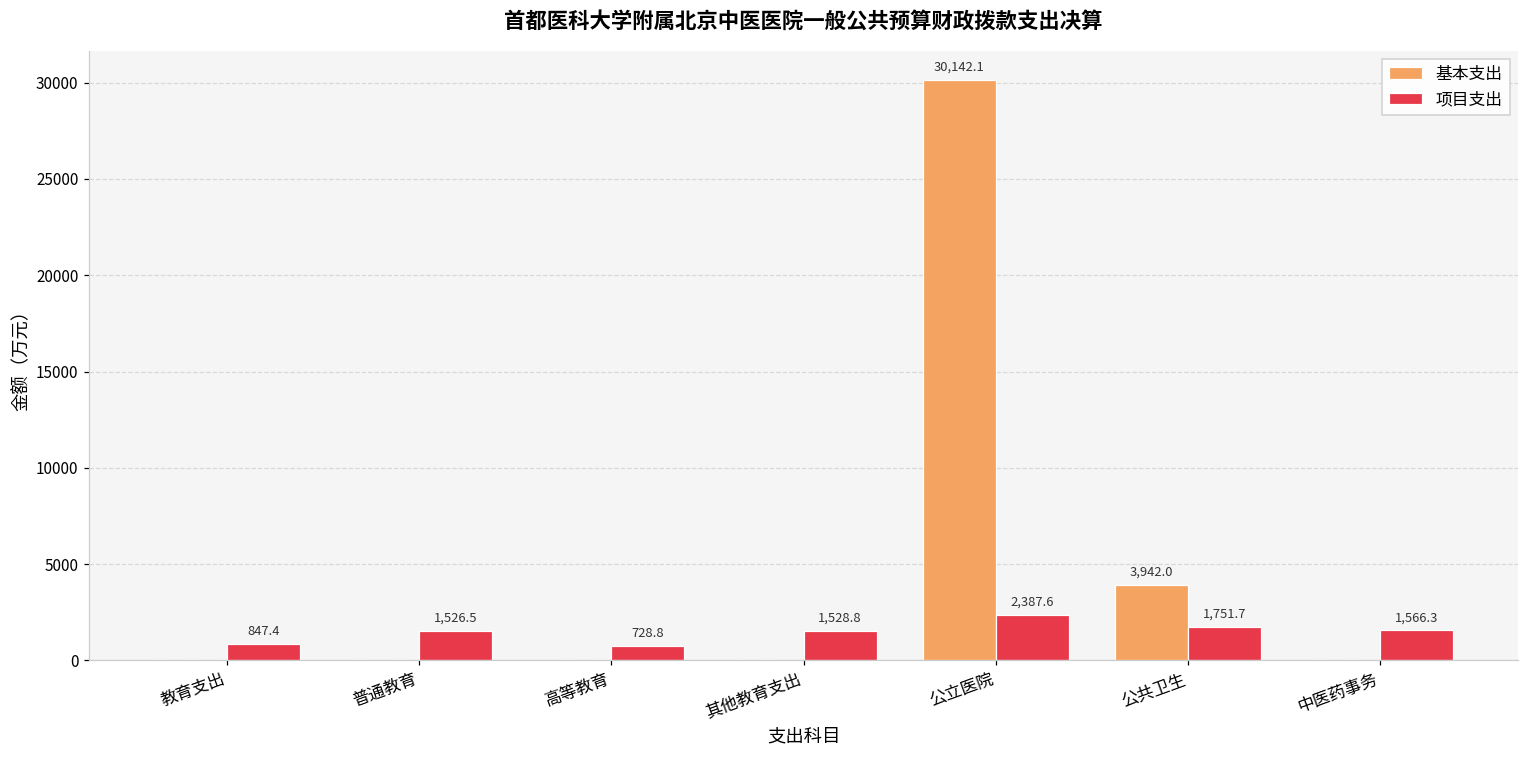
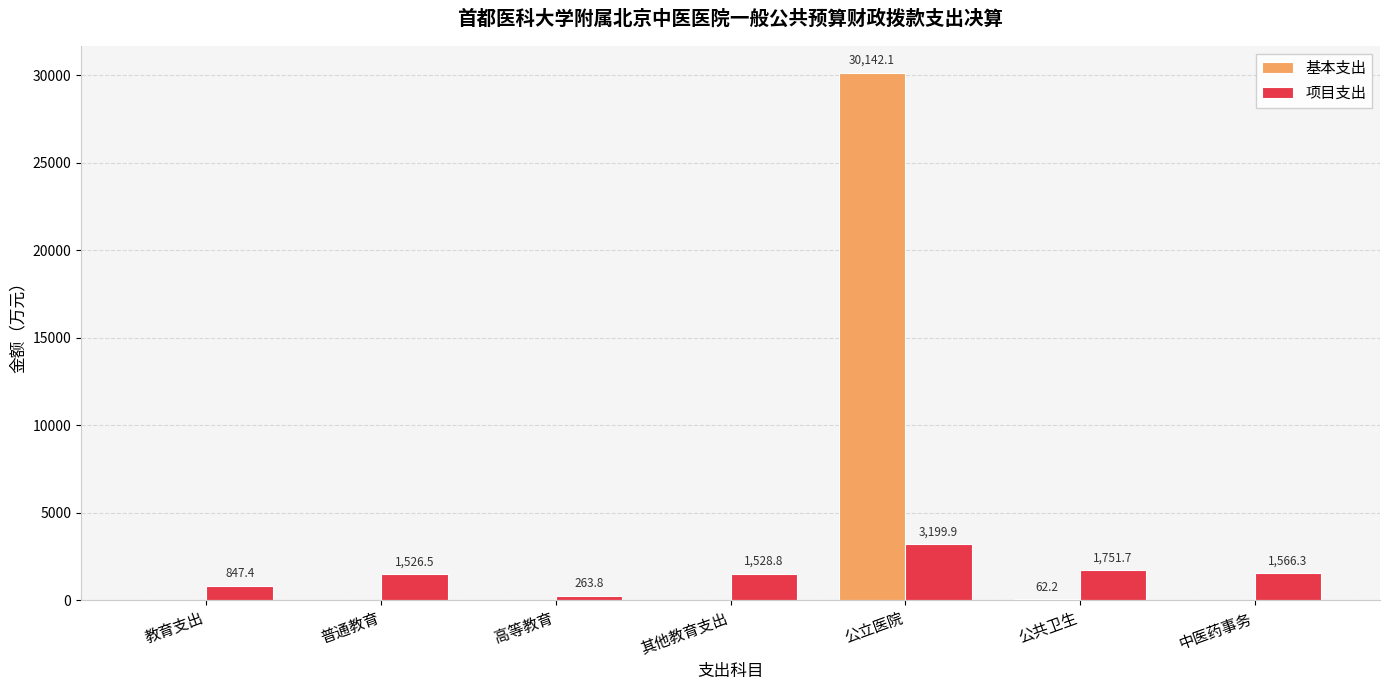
项目支出, 高等教育: 728.8 -> 263.8
项目支出, 公立医院: 2,387.6 -> 3,199.9
基本支出, 公共卫生: 3,942.0 -> 62.2
